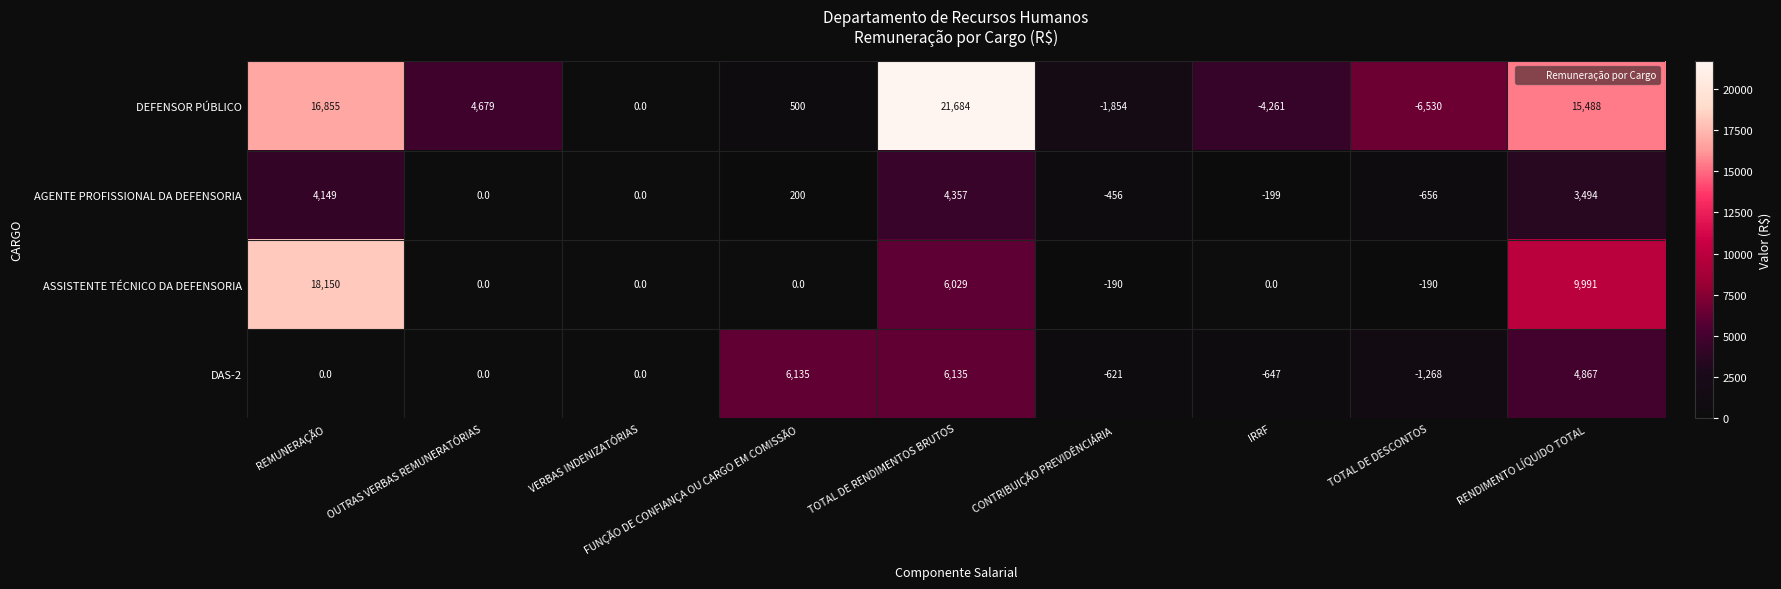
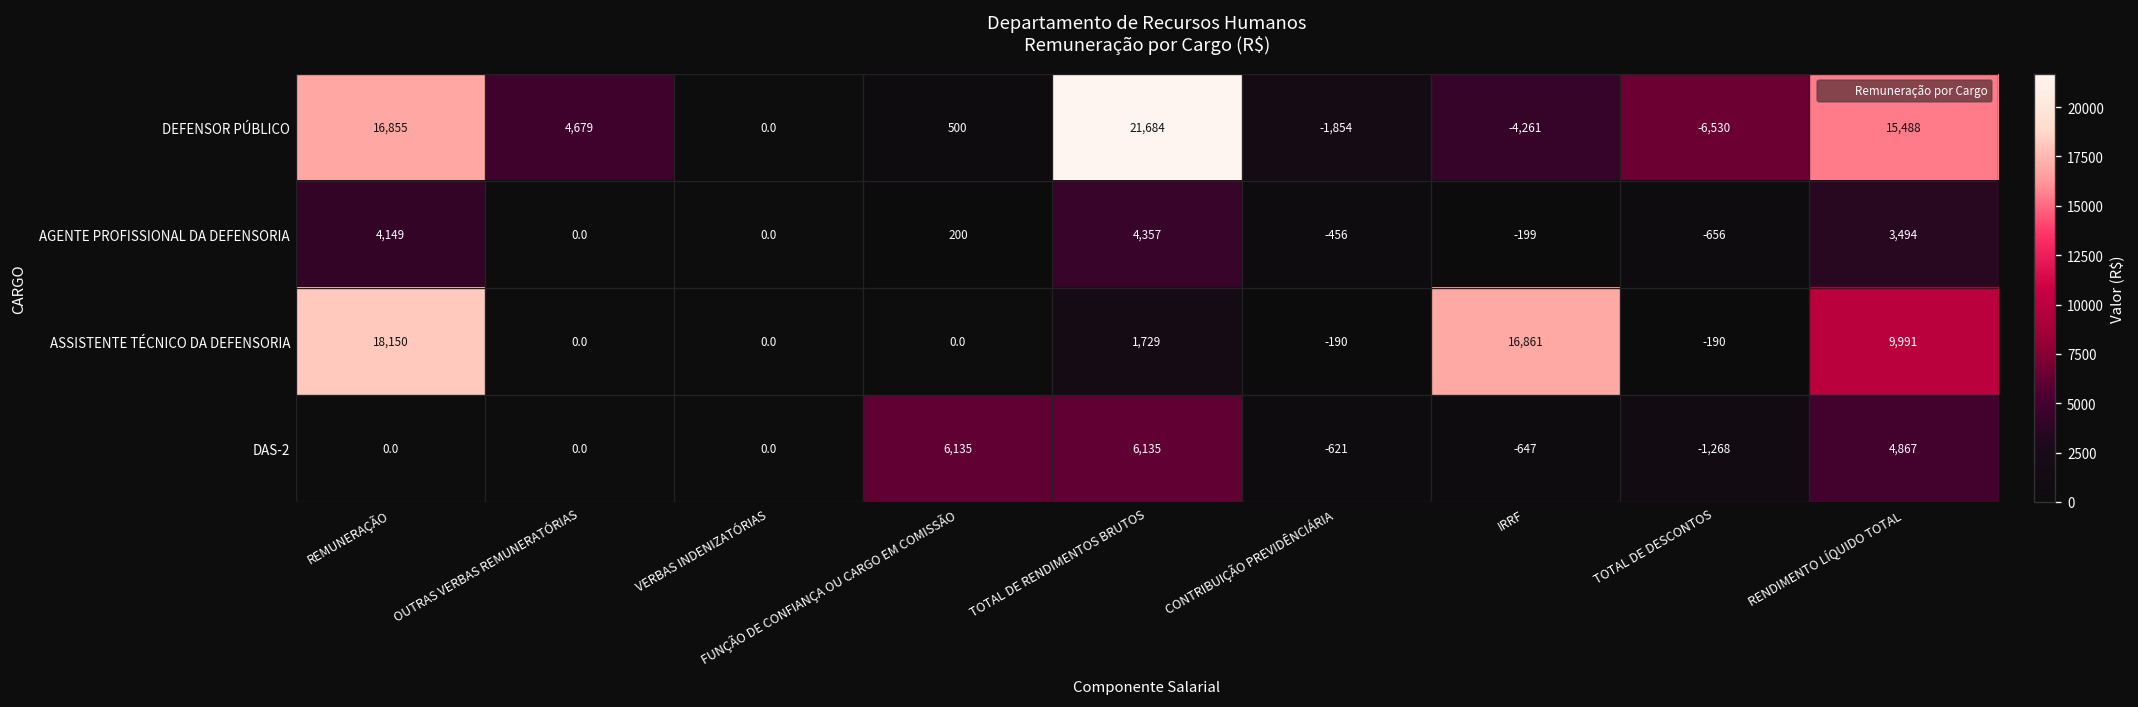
ASSISTENTE TÉCNICO DA DEFENSORIA, TOTAL DE RENDIMENTOS BRUTOS: 6,029 -> 1,729
ASSISTENTE TÉCNICO DA DEFENSORIA, IRRF: 0.0 -> 16,861
